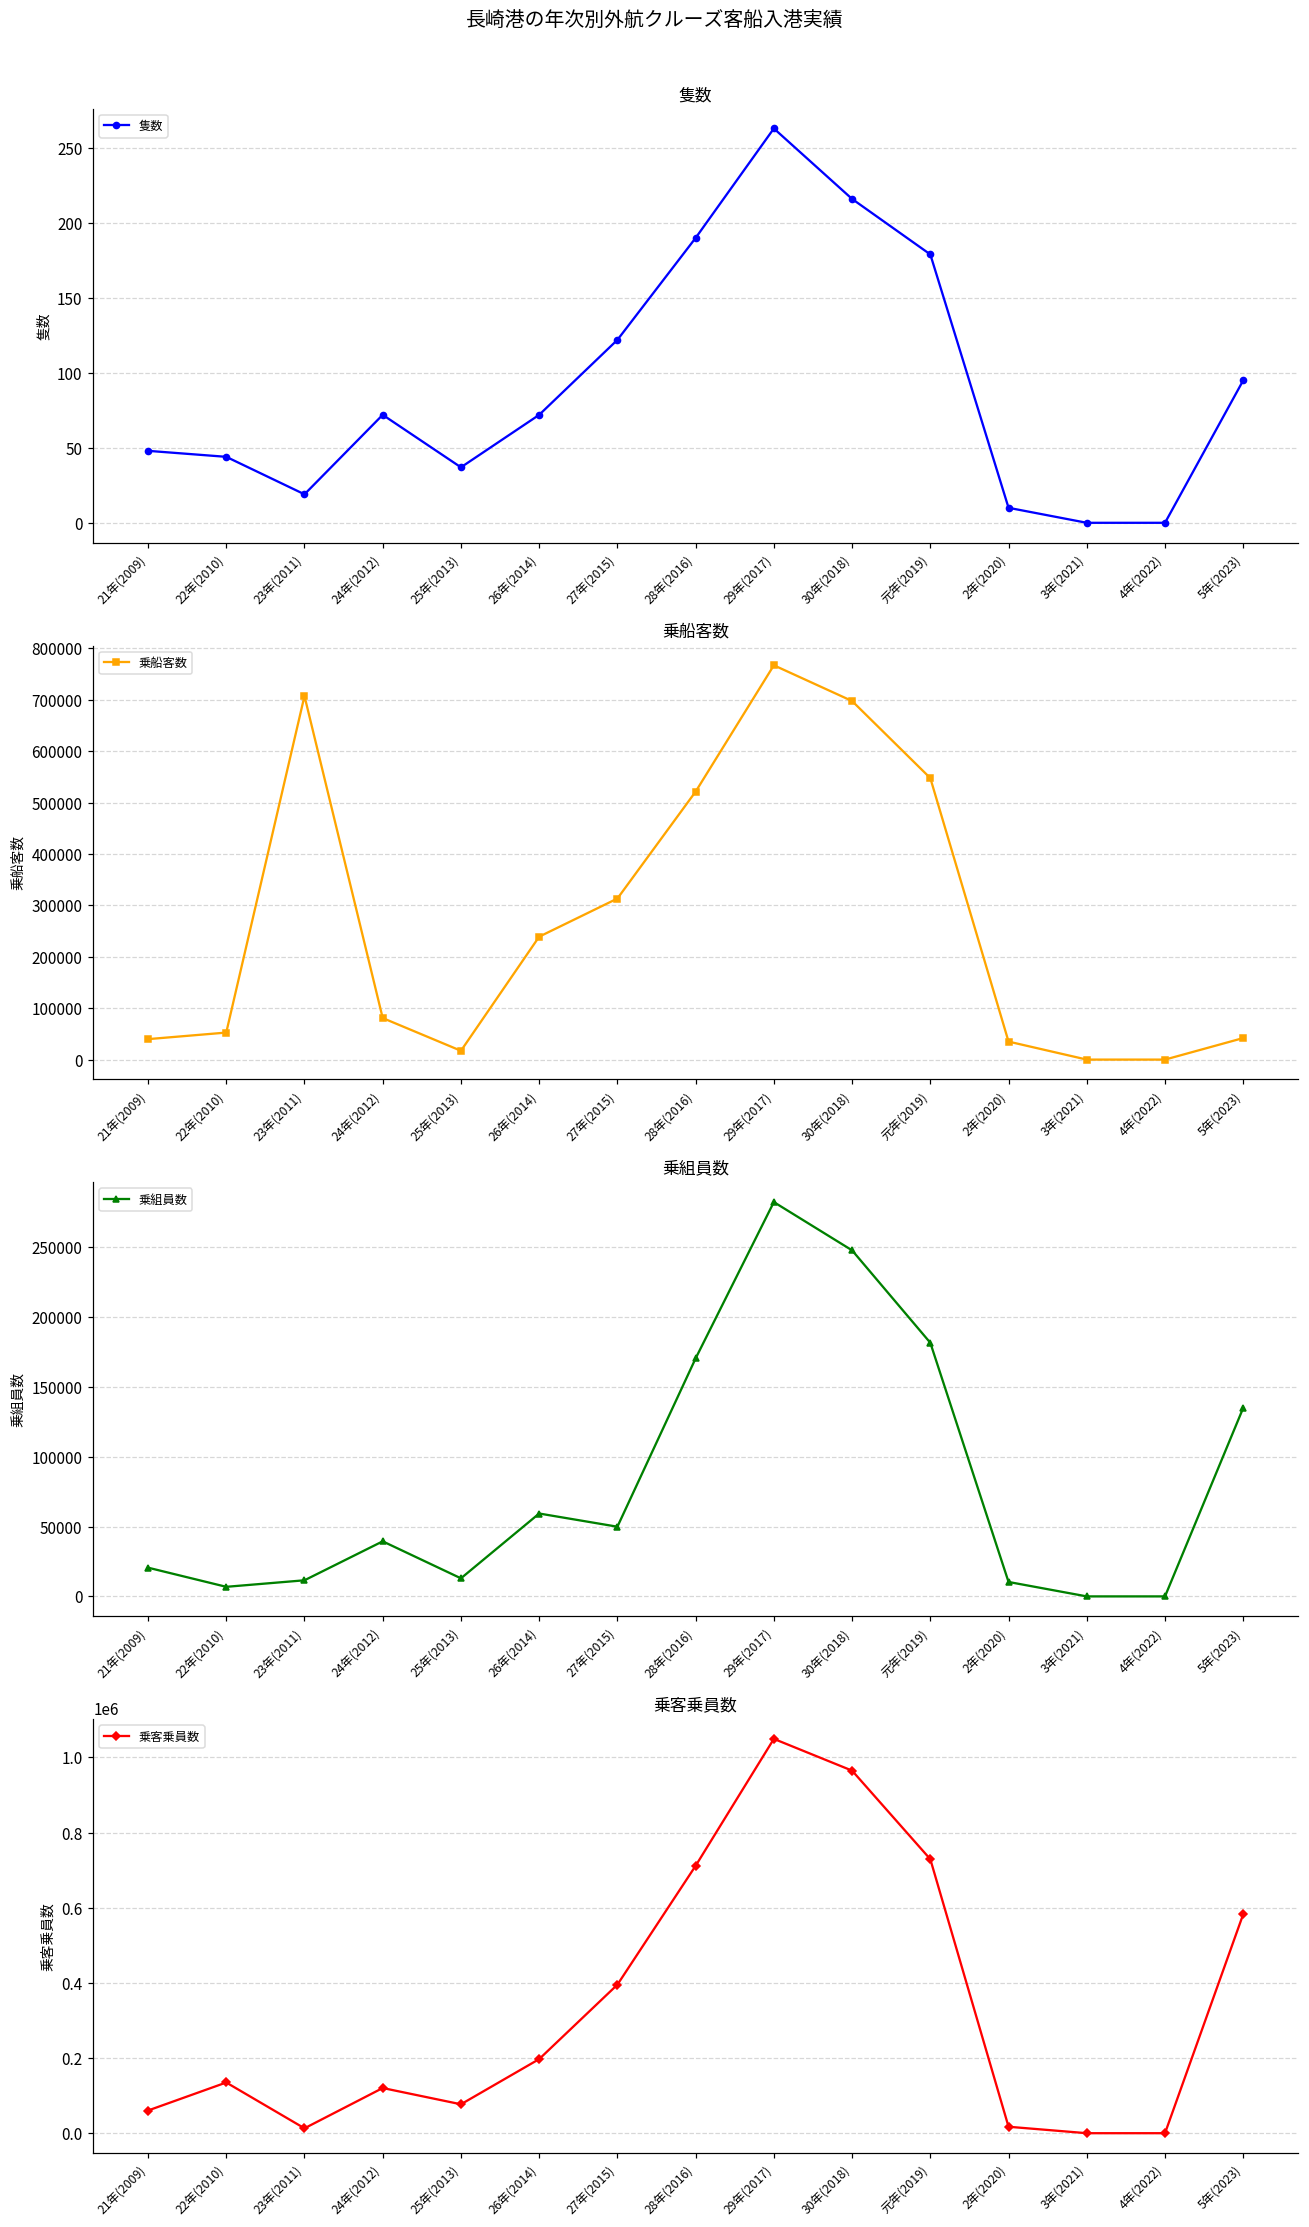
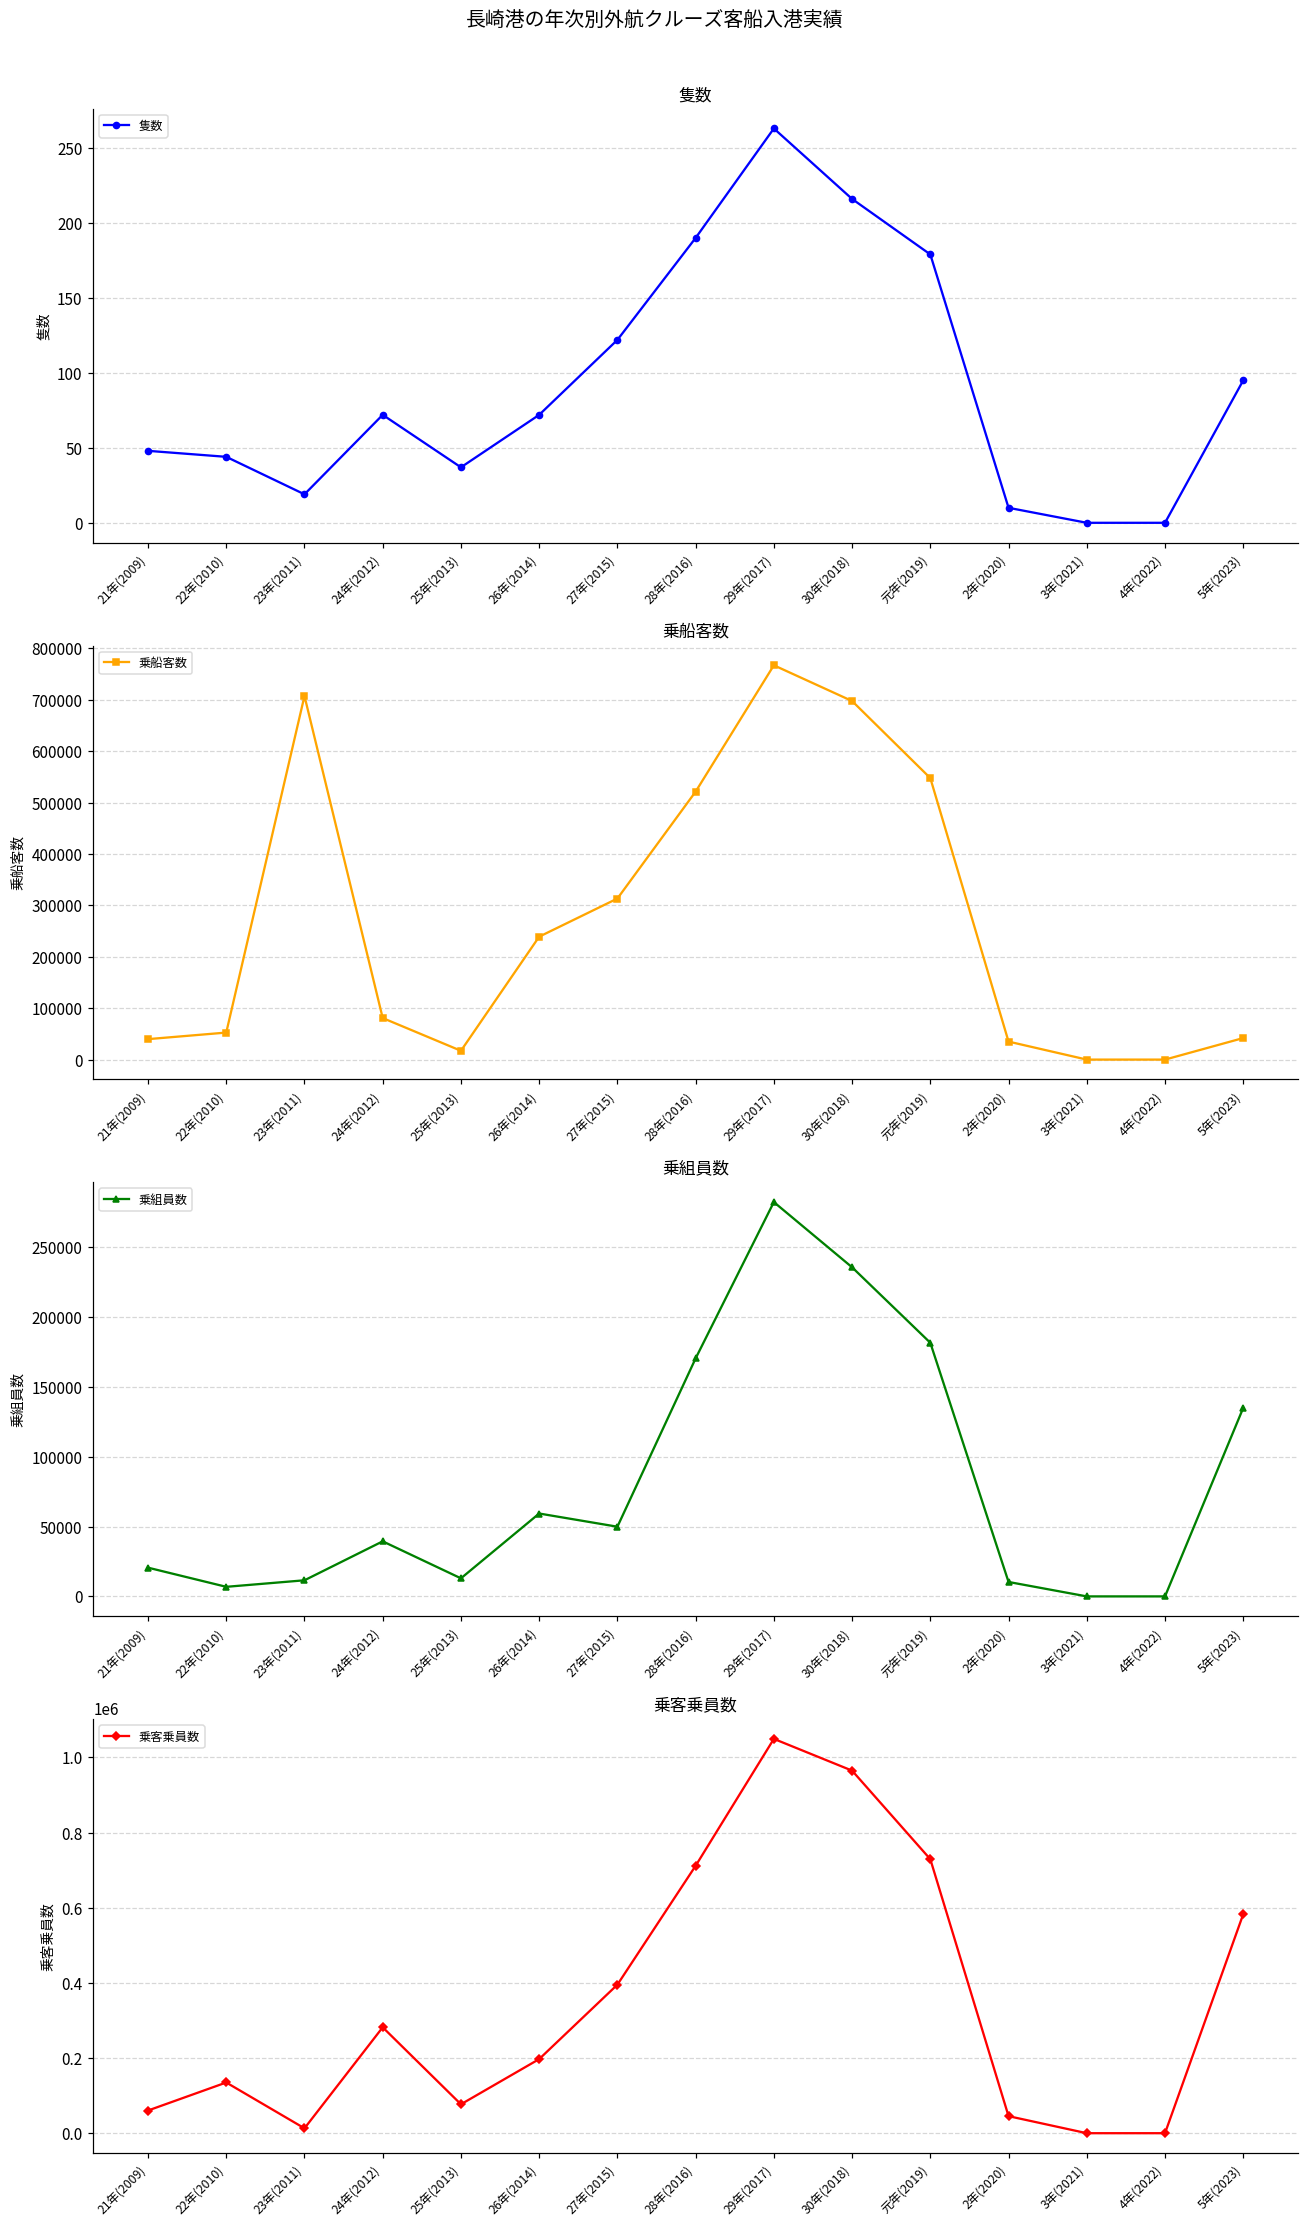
乗組員数, 30年(2018): 248000 -> 236000
乗客乗員数, 24年(2012): 120000 -> 280000
乗客乗員数, 2年(2020): 20000 -> 50000
